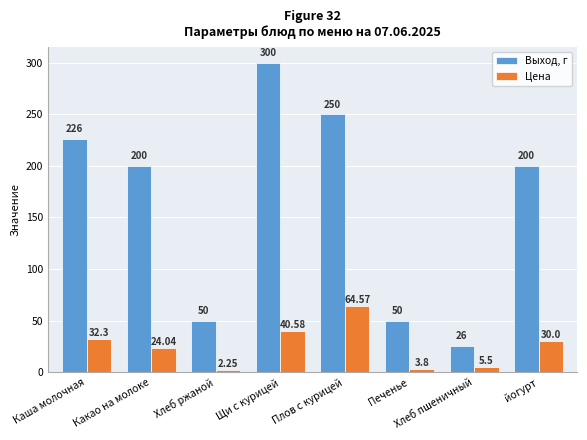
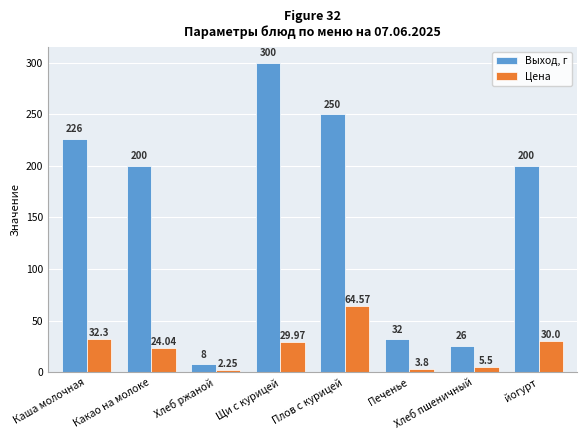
Выход, г, Хлеб ржаной: 50 -> 8
Цена, Щи с курицей: 40.58 -> 29.97
Выход, г, Печенье: 50 -> 32
